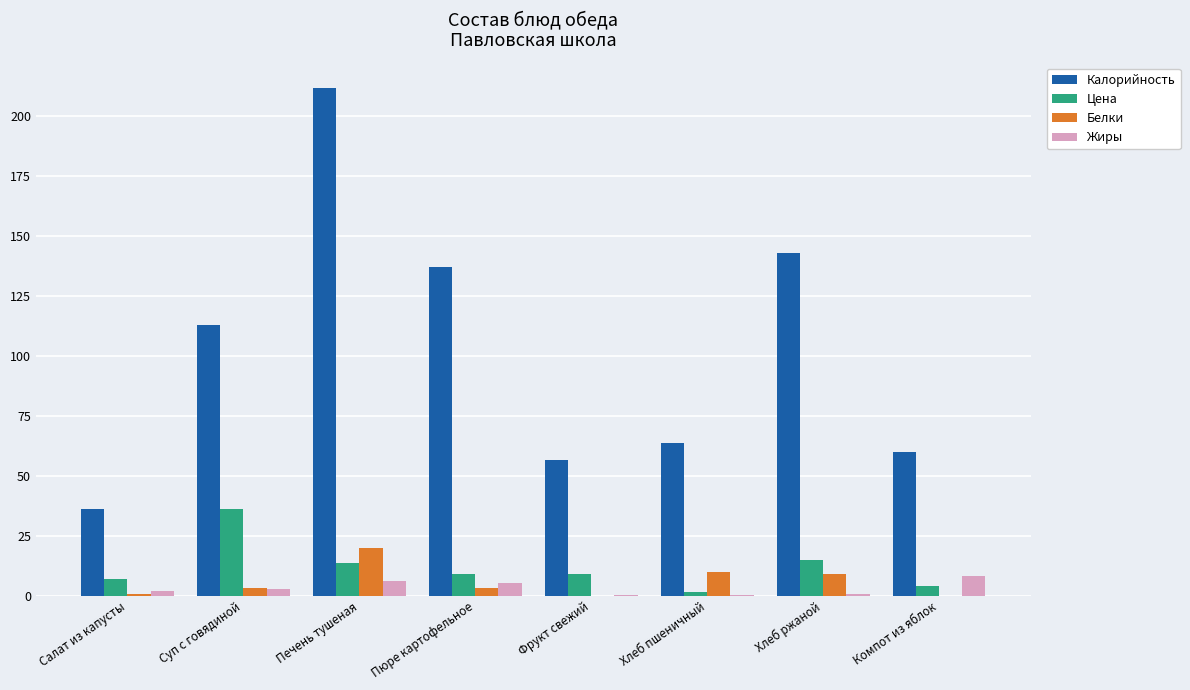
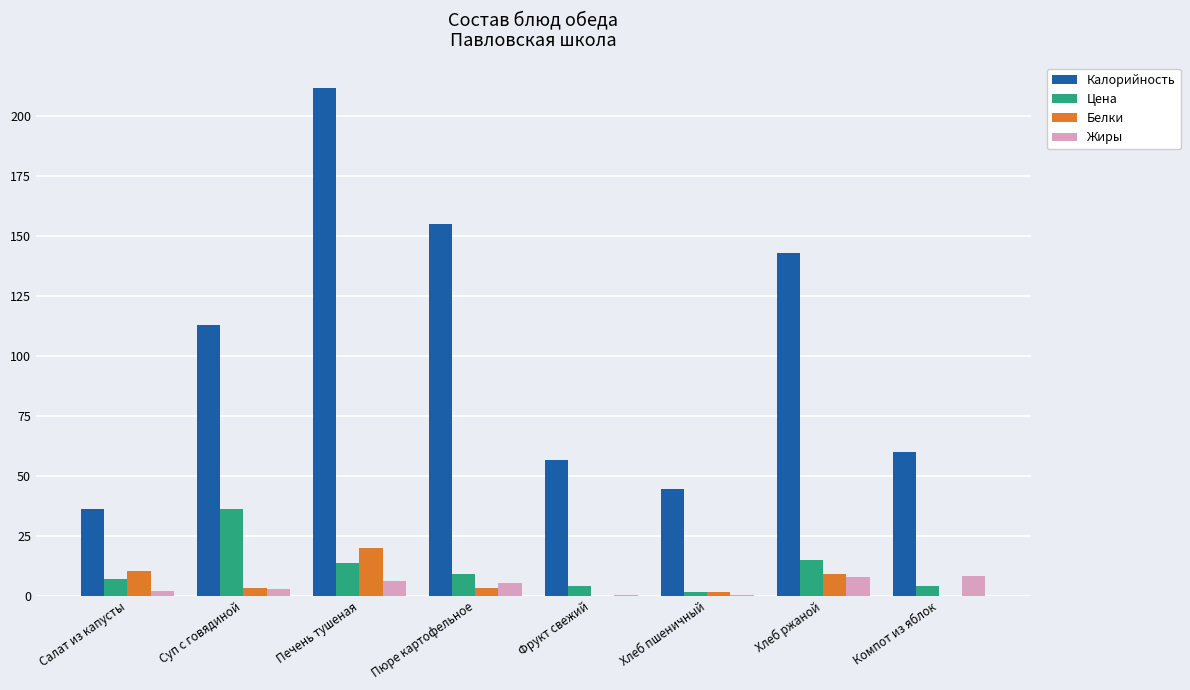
Белки, Салат из капусты: 1 -> 10
Калорийность, Пюре картофельное: 137 -> 155
Цена, Фрукт свежий: 9 -> 4
Калорийность, Хлеб пшеничный: 64 -> 45
Белки, Хлеб пшеничный: 10 -> 2
Жиры, Хлеб ржаной: 1 -> 8
